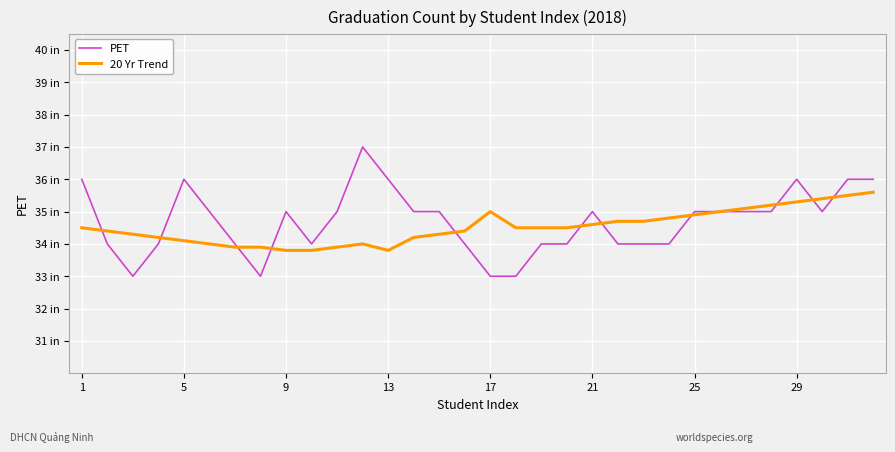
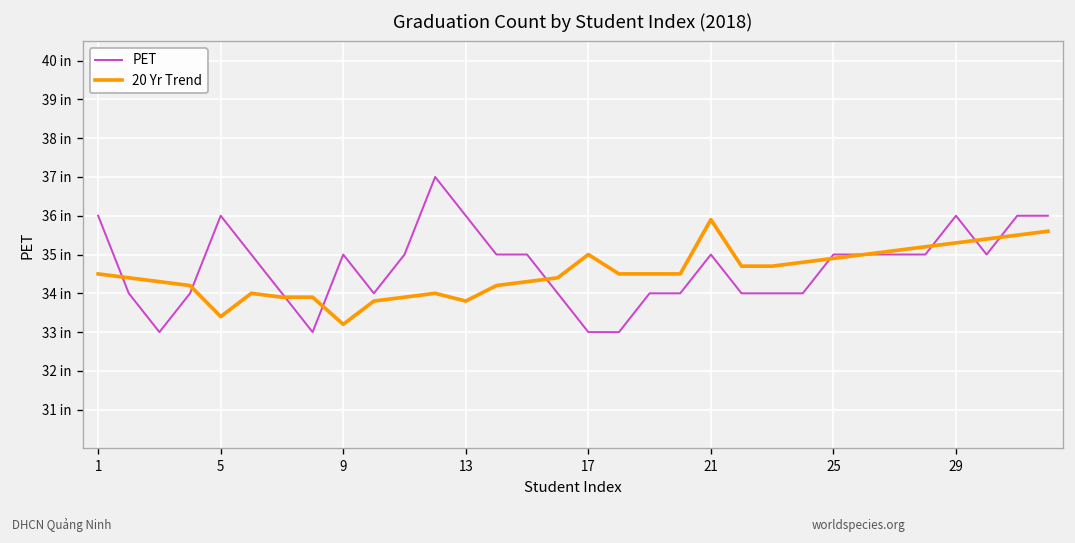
20 Yr Trend, 5: 34.1 in -> 33.4 in
20 Yr Trend, 9: 33.8 in -> 33.2 in
20 Yr Trend, 21: 34.6 in -> 35.9 in
